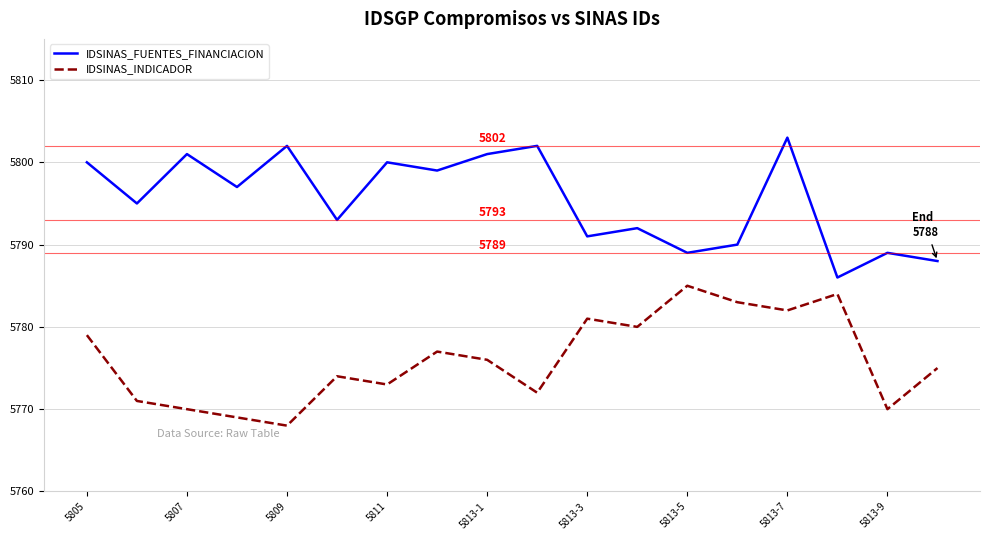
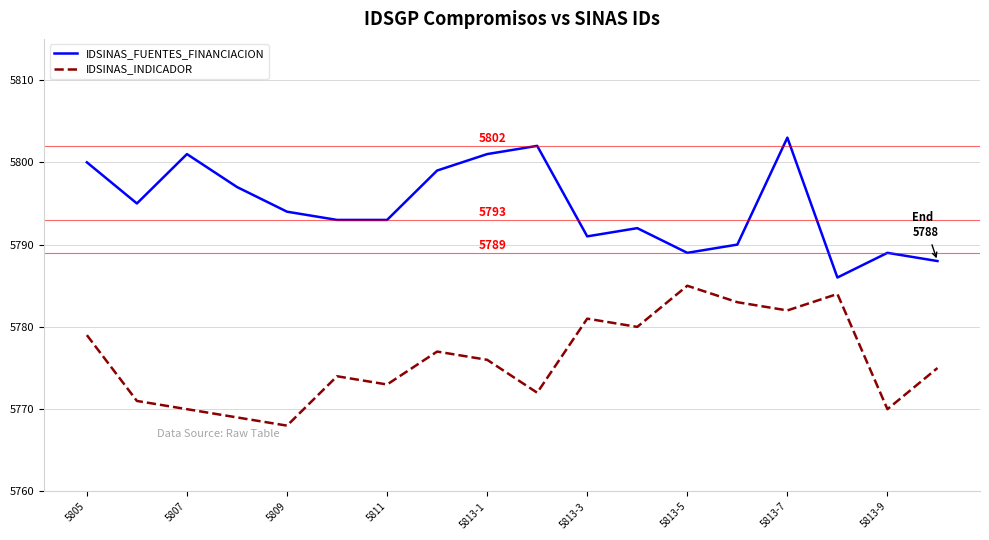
IDSINAS_FUENTES_FINANCIACION, 5809: 5802 -> 5794
IDSINAS_FUENTES_FINANCIACION, 5811: 5800 -> 5793
